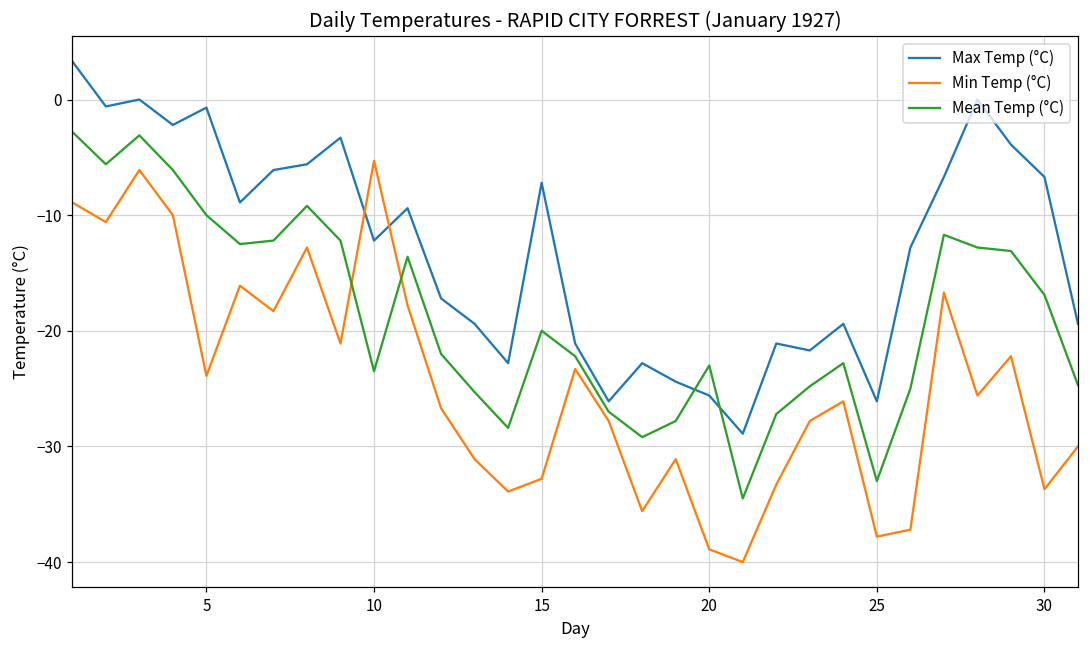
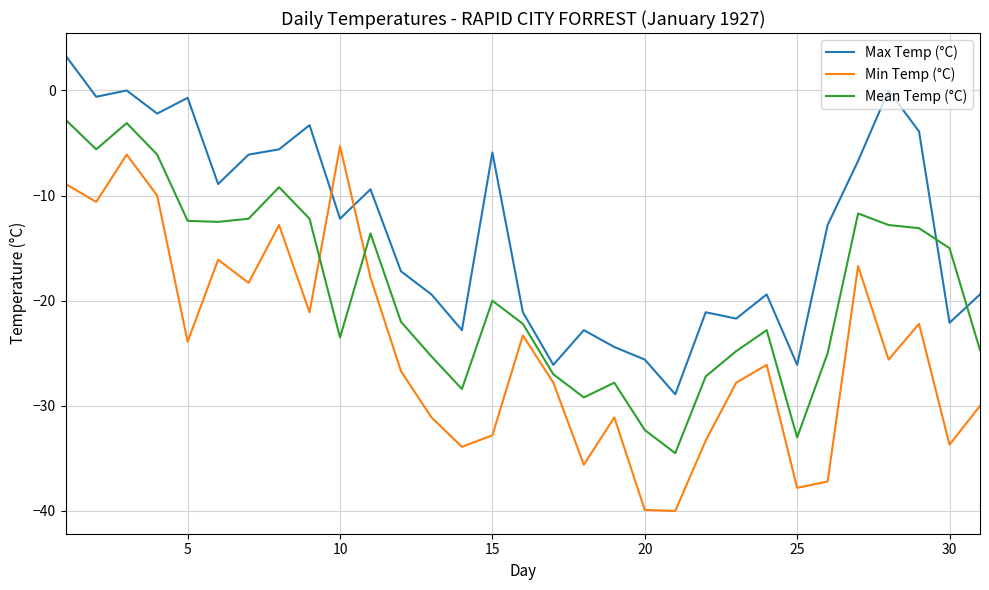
Mean Temp (°C), 5: -10.0 -> -12.4
Max Temp (°C), 15: -7.2 -> -5.9
Min Temp (°C), 20: -38.9 -> -39.9
Mean Temp (°C), 20: -23.0 -> -32.3
Max Temp (°C), 30: -6.7 -> -22.1
Mean Temp (°C), 30: -16.9 -> -15.0
